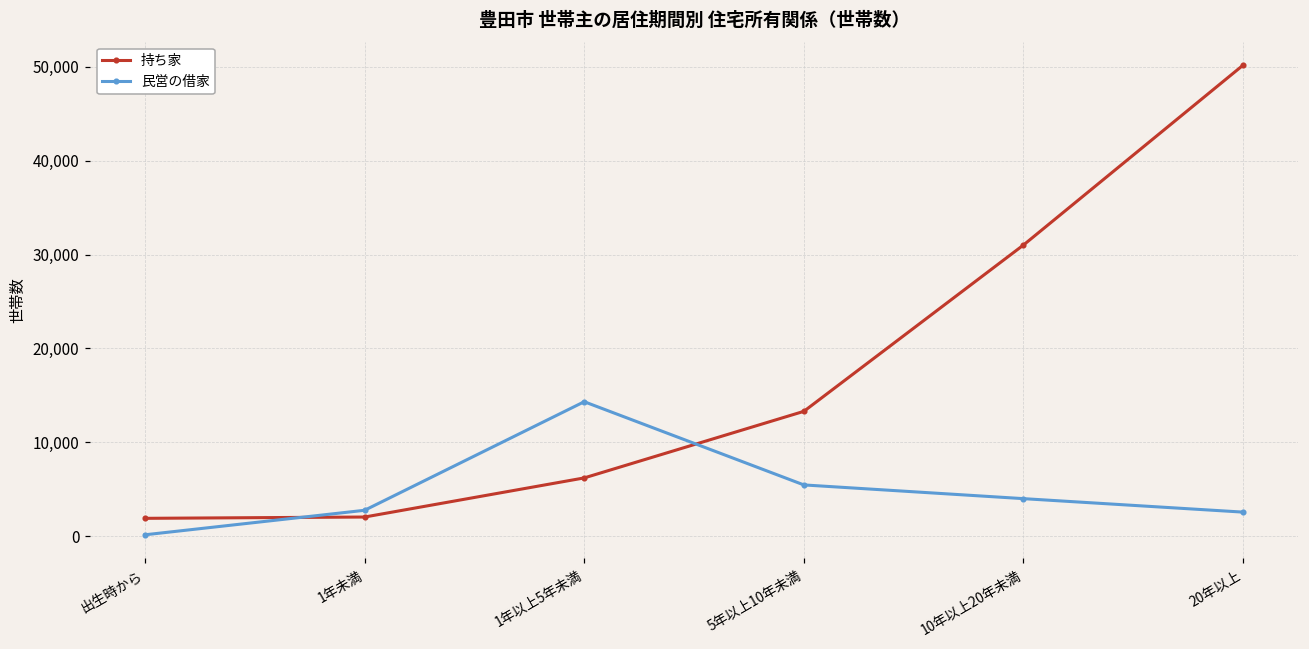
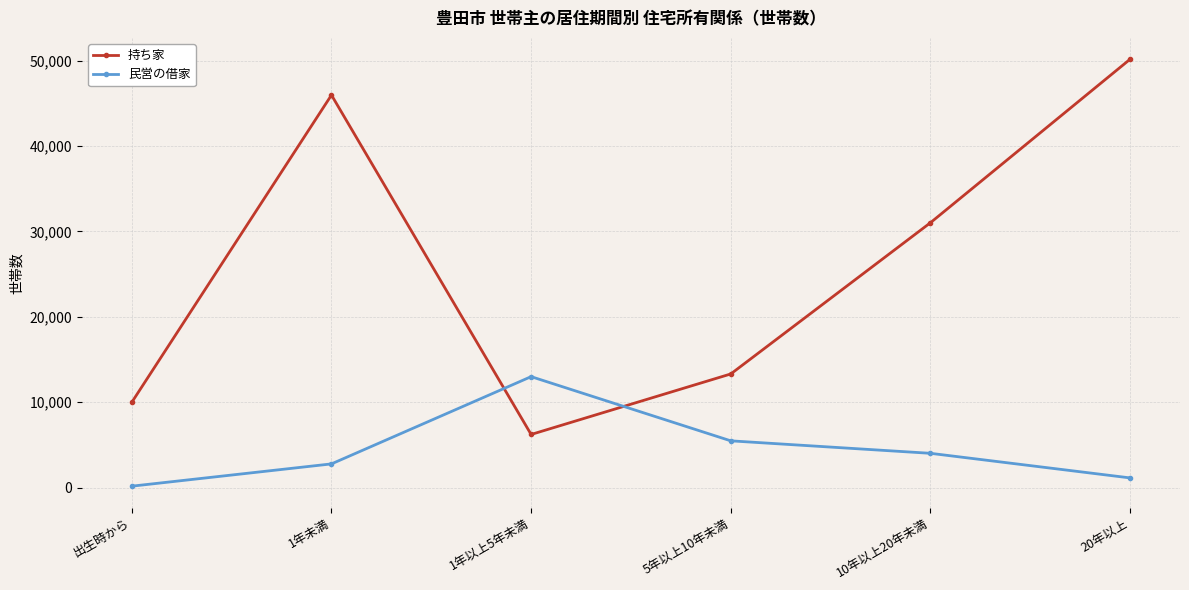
持ち家, 出生時から: 2,000 -> 10,000
持ち家, 1年未満: 2,000 -> 46,000
民営の借家, 1年以上5年未満: 14,000 -> 13,000
民営の借家, 20年以上: 3,000 -> 1,000
